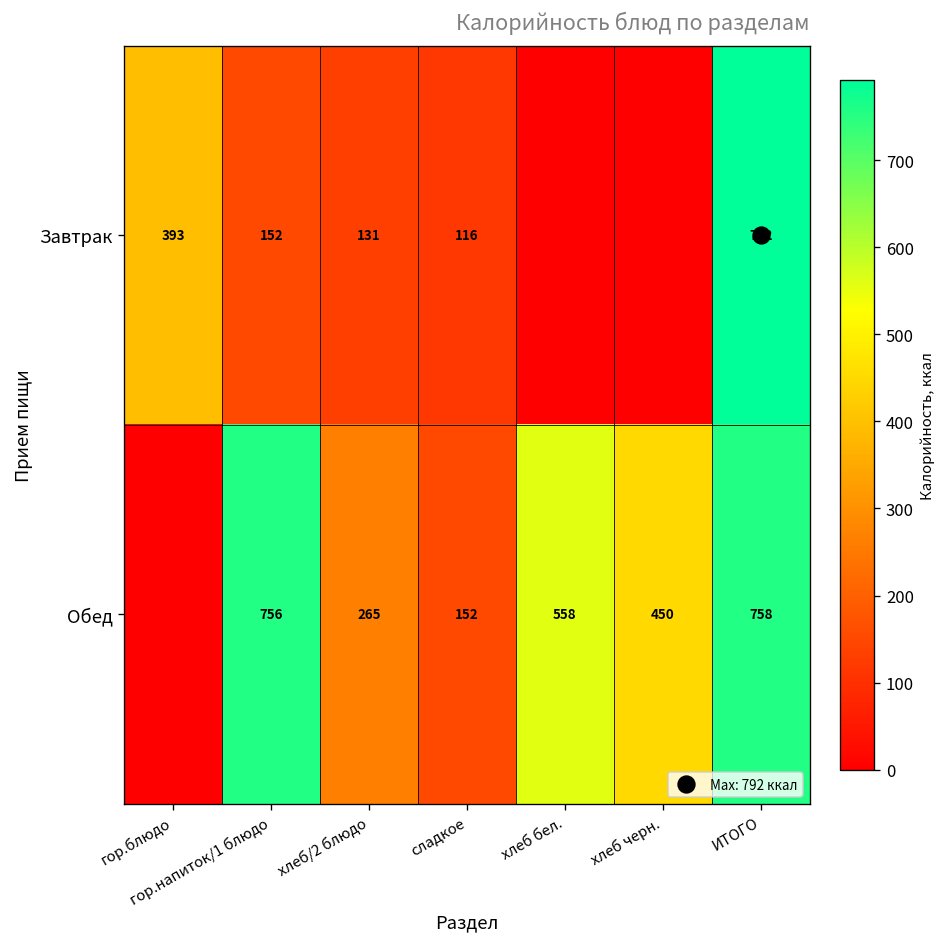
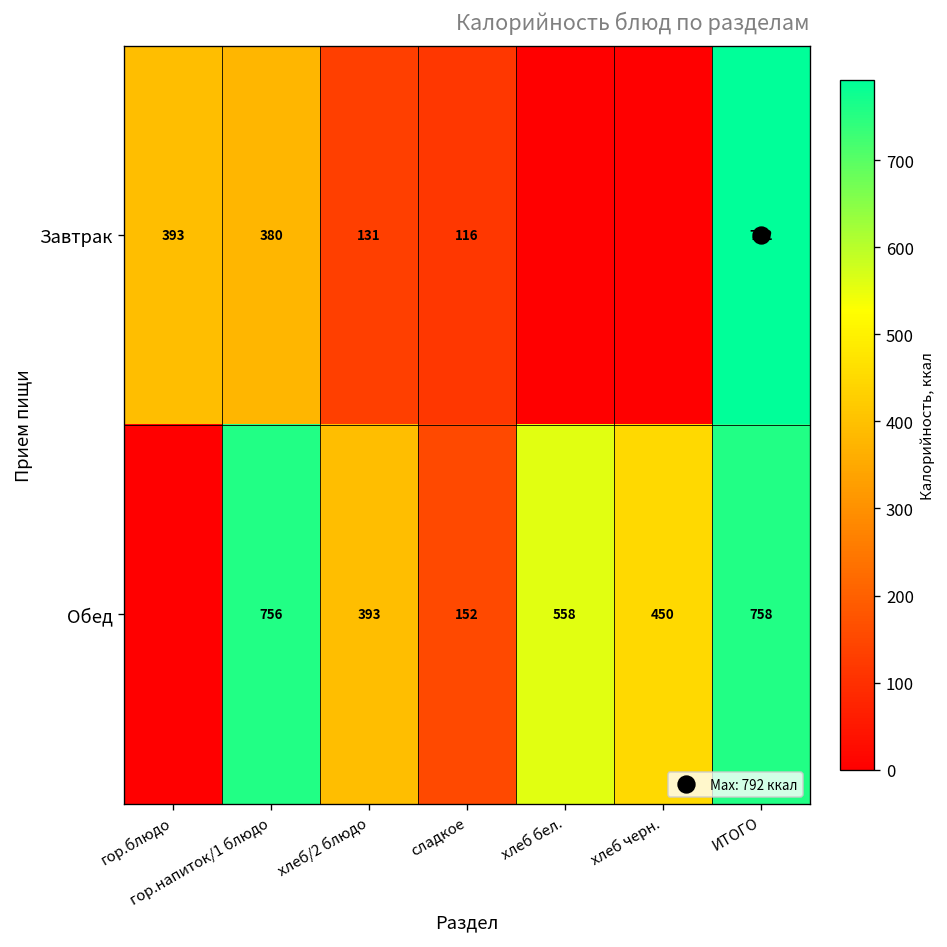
Завтрак, гор.напиток/1 блюдо: 152 -> 380
Обед, хлеб/2 блюдо: 265 -> 393
